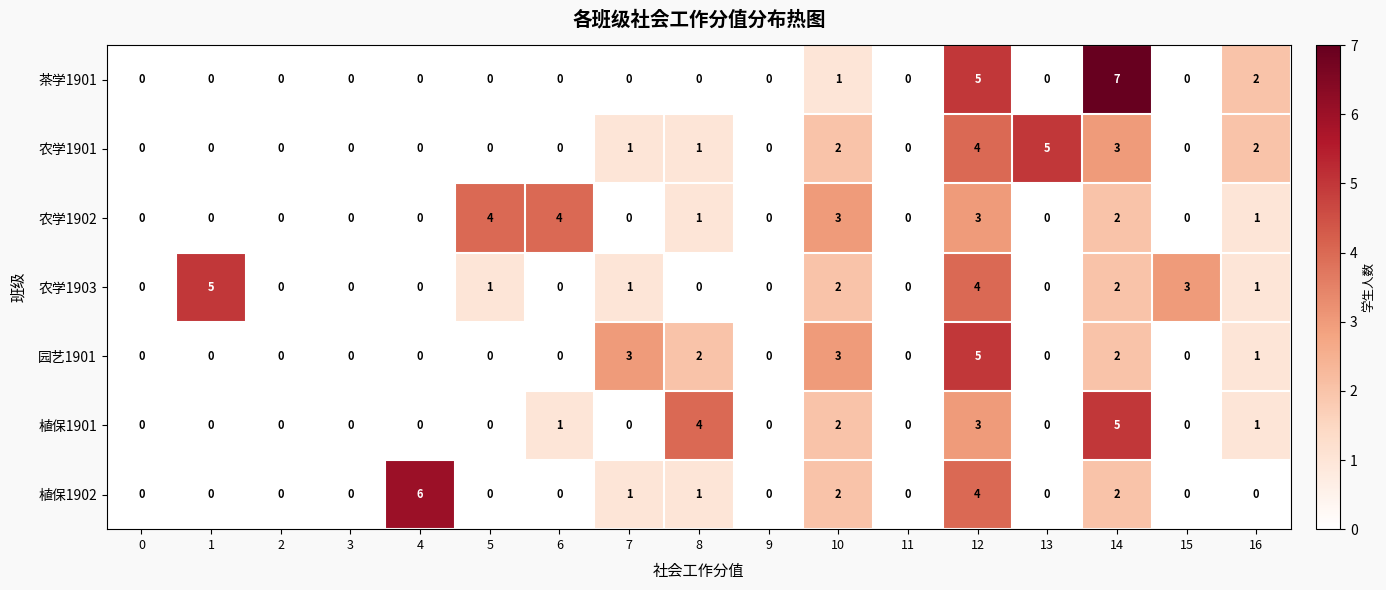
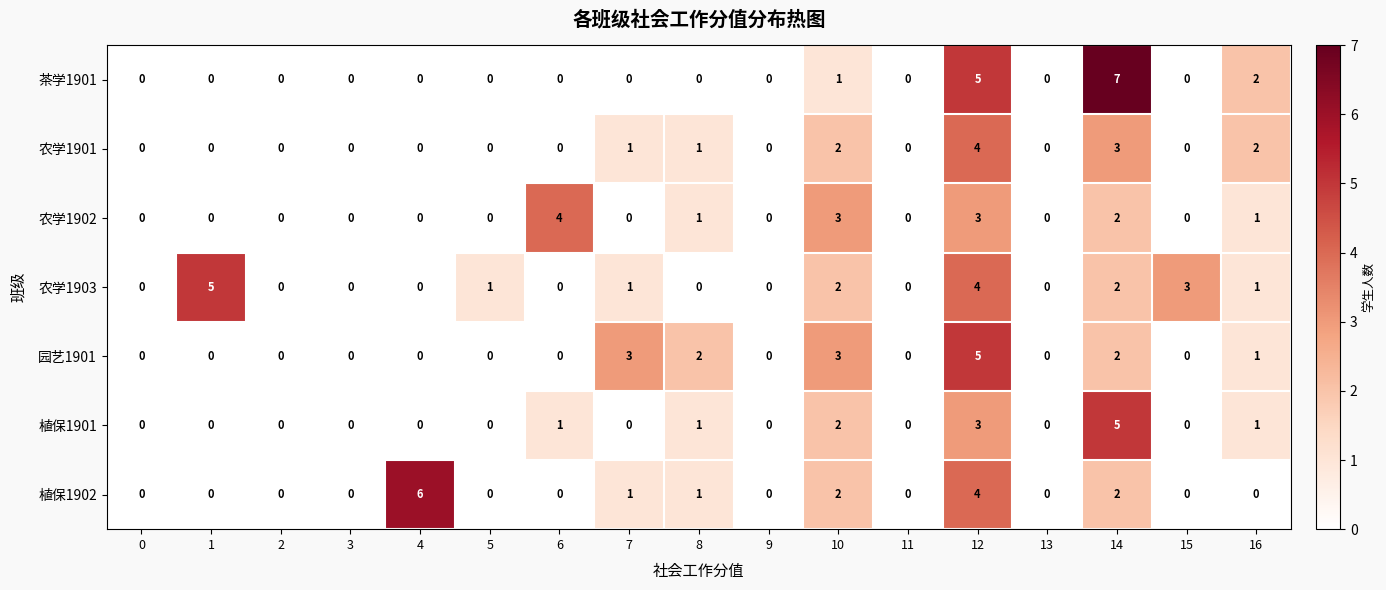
农学1901, 13: 5 -> 0
农学1902, 5: 4 -> 0
植保1901, 8: 4 -> 1
